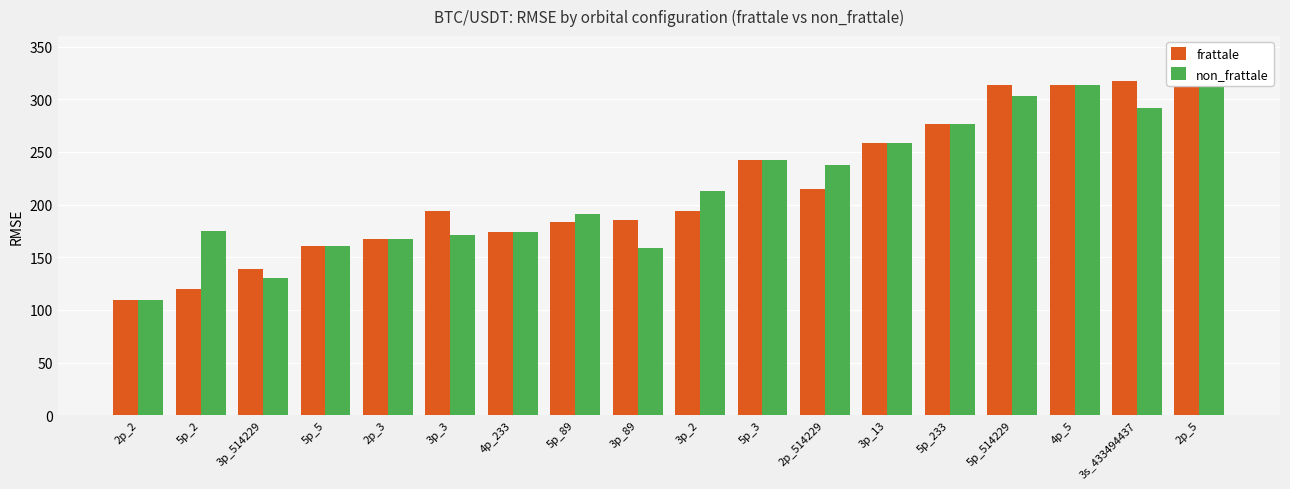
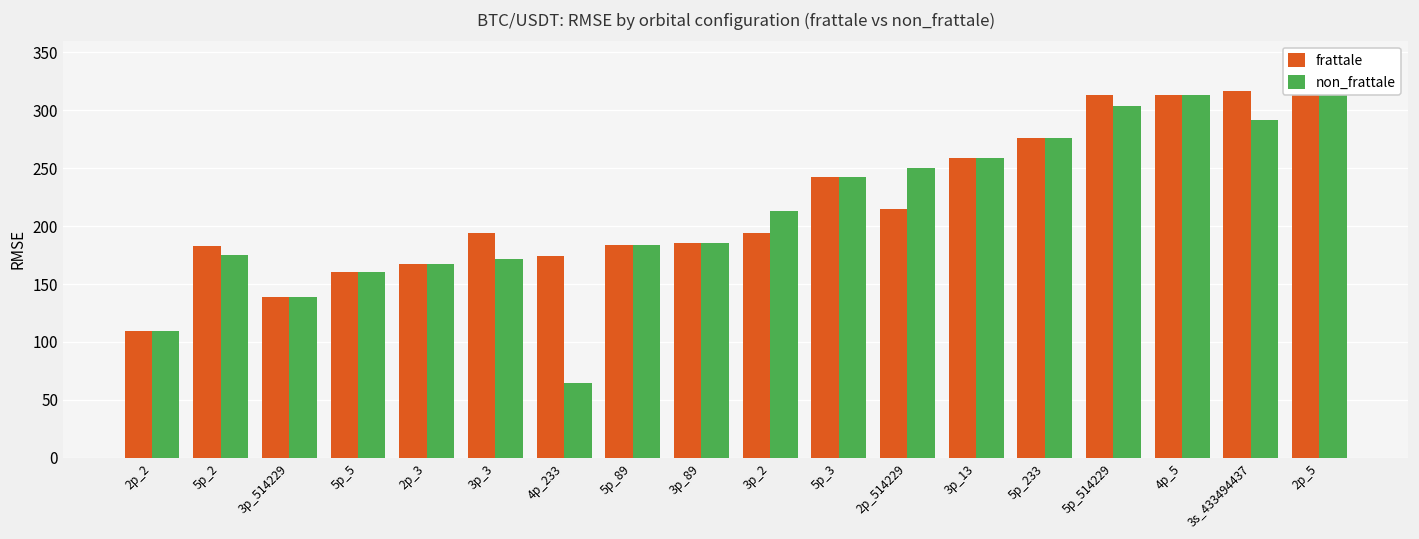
frattale, 5p_2: 120 -> 183
non_frattale, 3p_514229: 130 -> 139
non_frattale, 4p_233: 174 -> 64
non_frattale, 5p_89: 191 -> 183
non_frattale, 3p_89: 158 -> 185
non_frattale, 2p_514229: 237 -> 250
